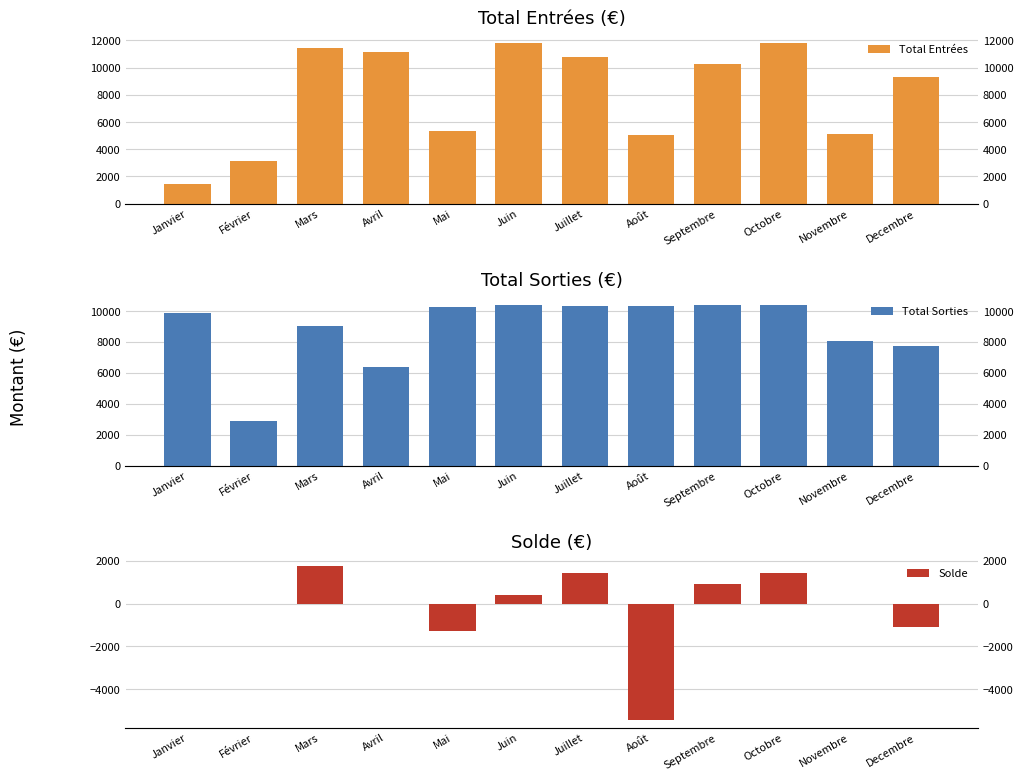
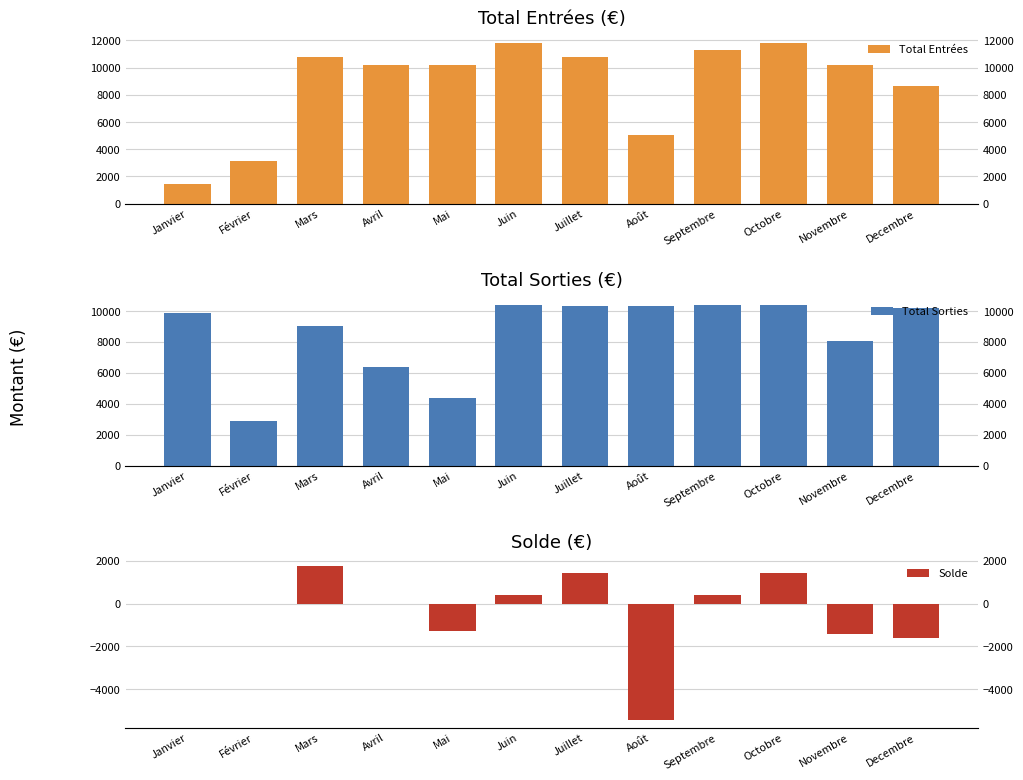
Total Entrées (€), Mars: 11400 -> 10800
Total Entrées (€), Avril: 11100 -> 10200
Total Entrées (€), Mai: 5300 -> 10200
Total Entrées (€), Septembre: 10300 -> 11300
Total Entrées (€), Novembre: 5100 -> 10200
Total Entrées (€), Decembre: 9300 -> 8600
Total Sorties (€), Mai: 10300 -> 4300
Total Sorties (€), Decembre: 7700 -> 10200
Solde (€), Septembre: 900 -> 400
Solde (€), Novembre: 0 -> -1400
Solde (€), Decembre: -1100 -> -1600
